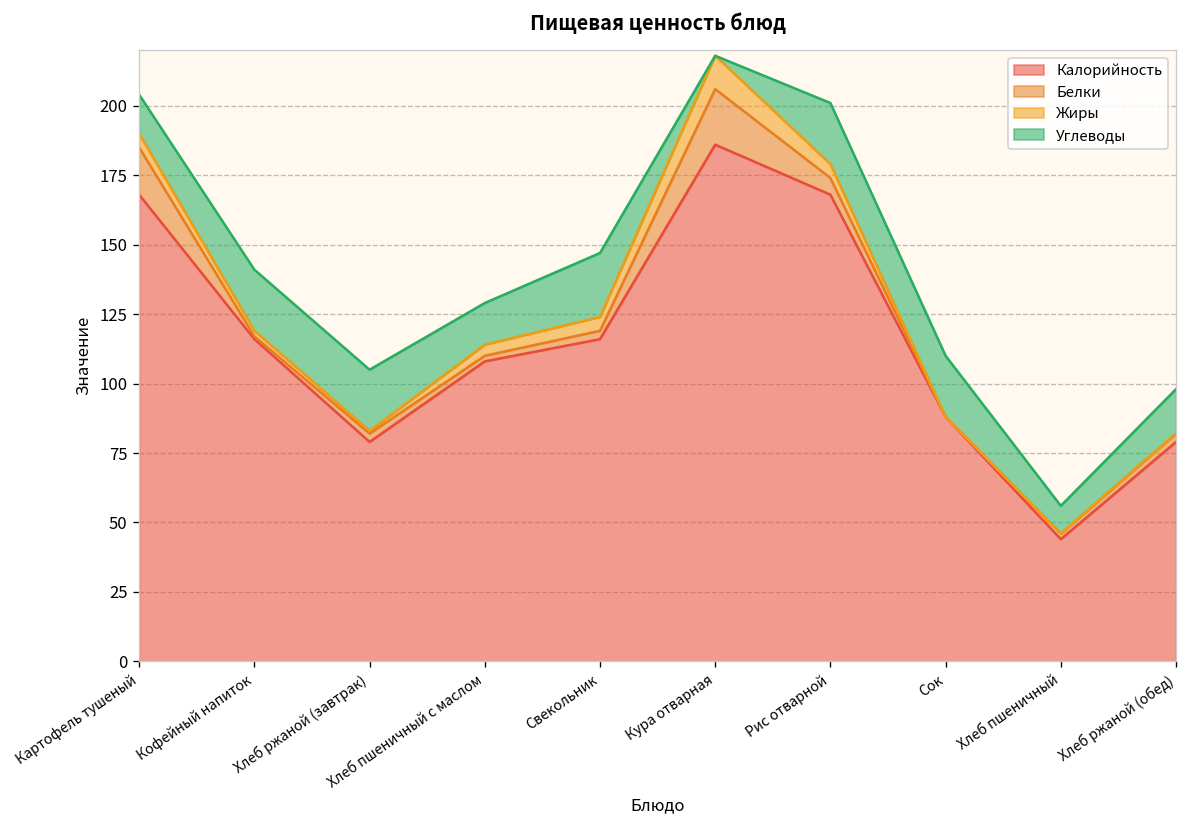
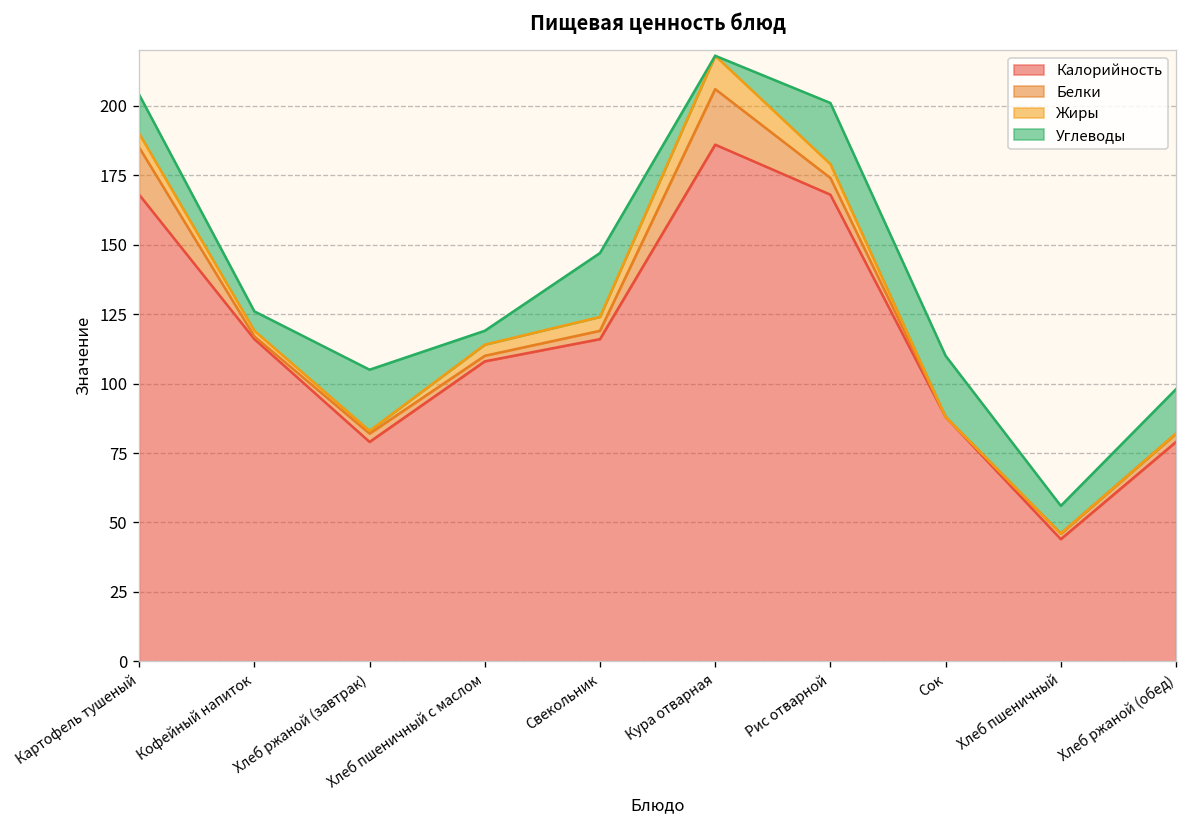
Углеводы, Кофейный напиток: 22 -> 7
Углеводы, Хлеб пшеничный с маслом: 15 -> 5
